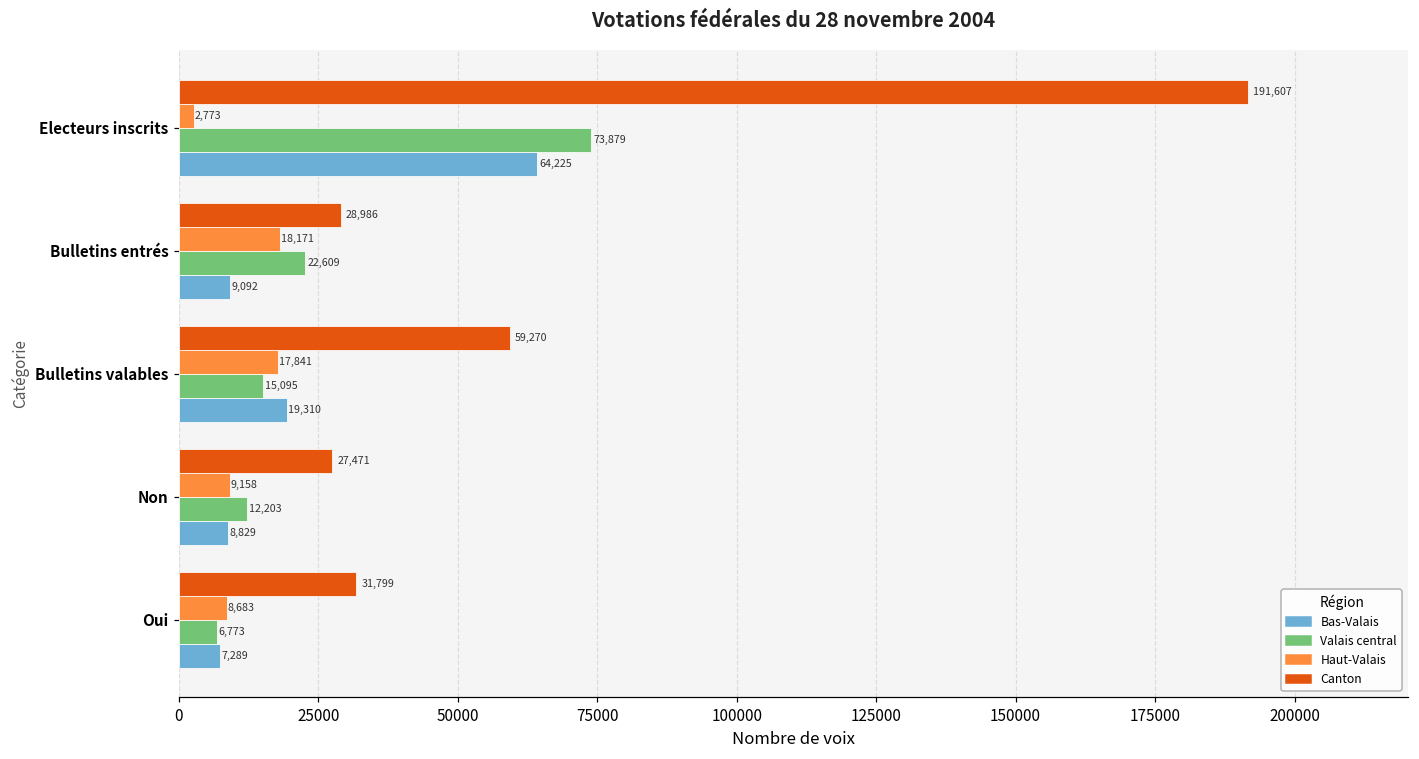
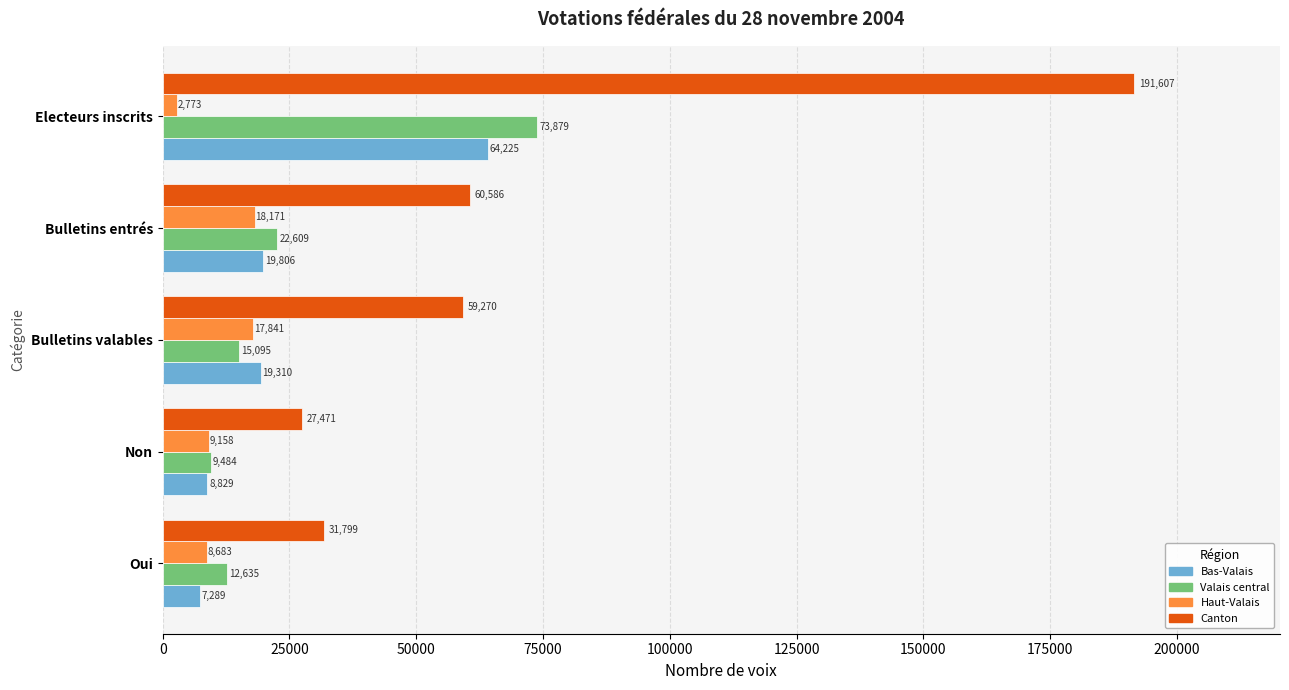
Canton, Bulletins entrés: 28,986 -> 60,586
Bas-Valais, Bulletins entrés: 9,092 -> 19,806
Valais central, Non: 12,203 -> 9,484
Valais central, Oui: 6,773 -> 12,635
